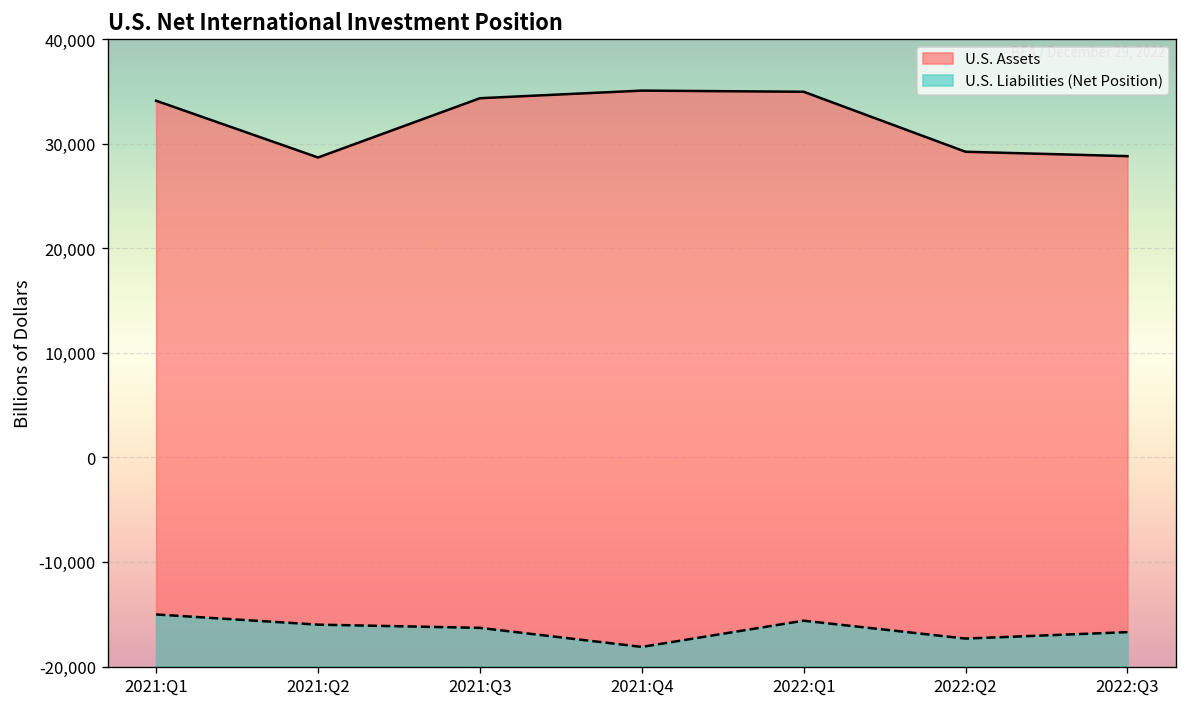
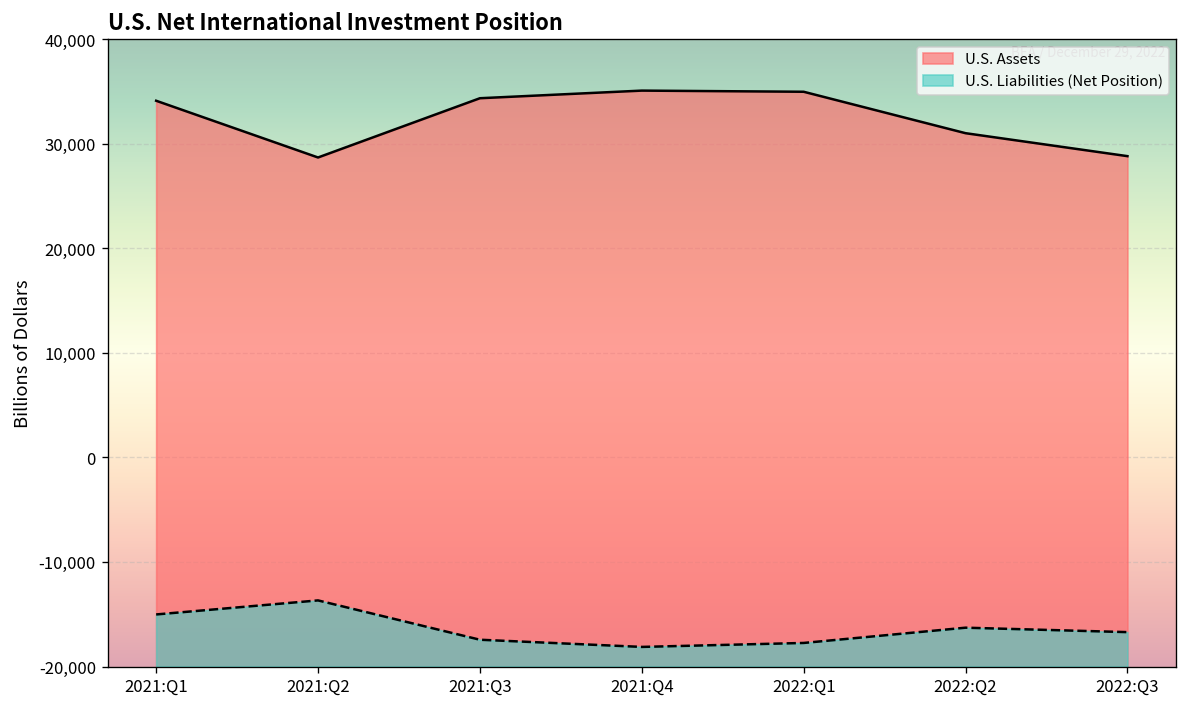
U.S. Liabilities (Net Position), 2021:Q2: -16,000 -> -14,000
U.S. Liabilities (Net Position), 2021:Q3: -16,000 -> -17,000
U.S. Liabilities (Net Position), 2022:Q1: -16,000 -> -18,000
U.S. Assets, 2022:Q2: 29,000 -> 31,000
U.S. Liabilities (Net Position), 2022:Q2: -17,000 -> -16,000
